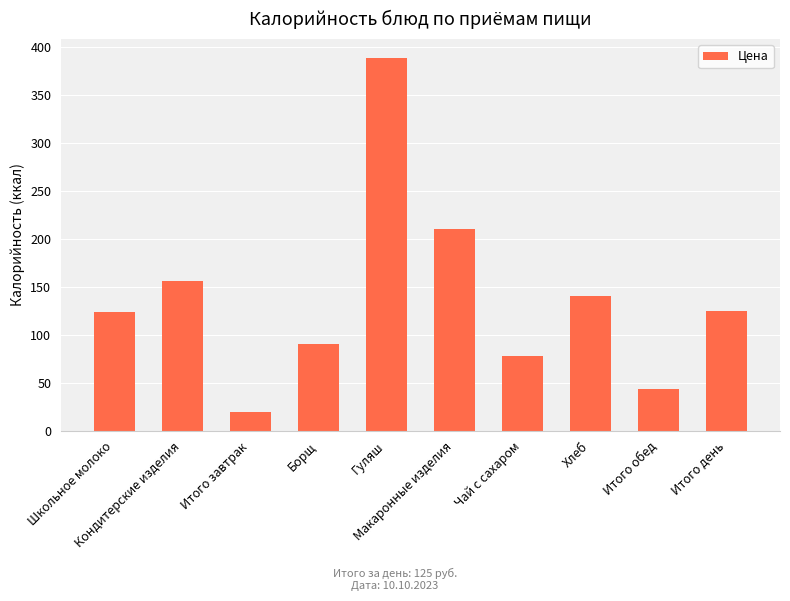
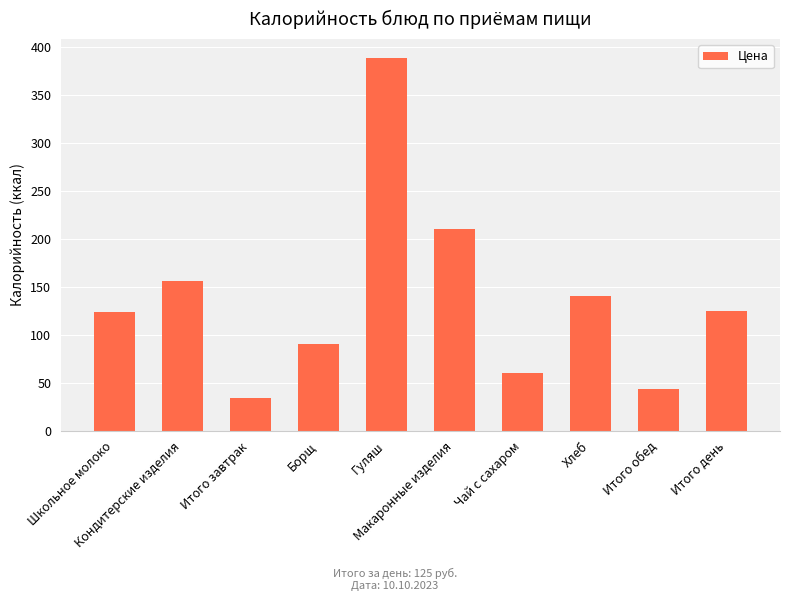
Итого завтрак: 20 -> 30
Чай с сахаром: 80 -> 60
